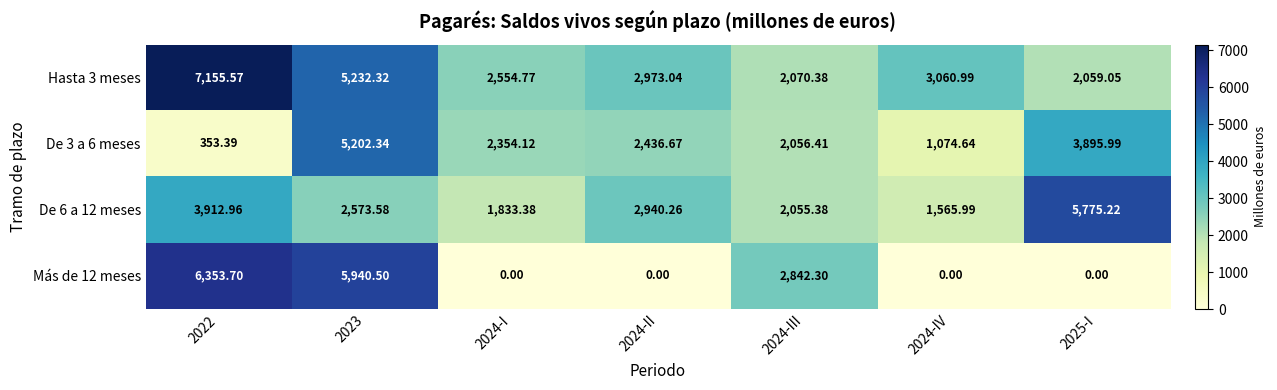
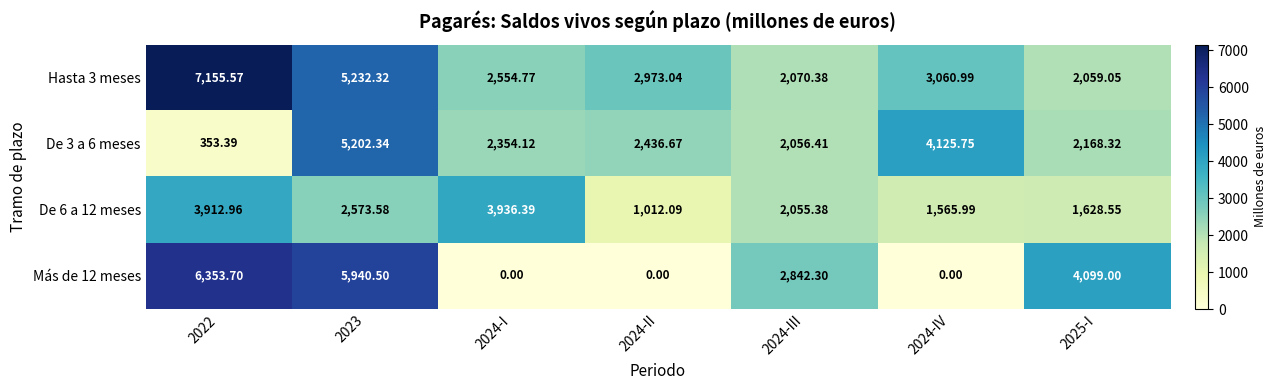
De 3 a 6 meses, 2024-IV: 1,074.64 -> 4,125.75
De 3 a 6 meses, 2025-I: 3,895.99 -> 2,168.32
De 6 a 12 meses, 2024-I: 1,833.38 -> 3,936.39
De 6 a 12 meses, 2024-II: 2,940.26 -> 1,012.09
De 6 a 12 meses, 2025-I: 5,775.22 -> 1,628.55
Más de 12 meses, 2025-I: 0.00 -> 4,099.00
